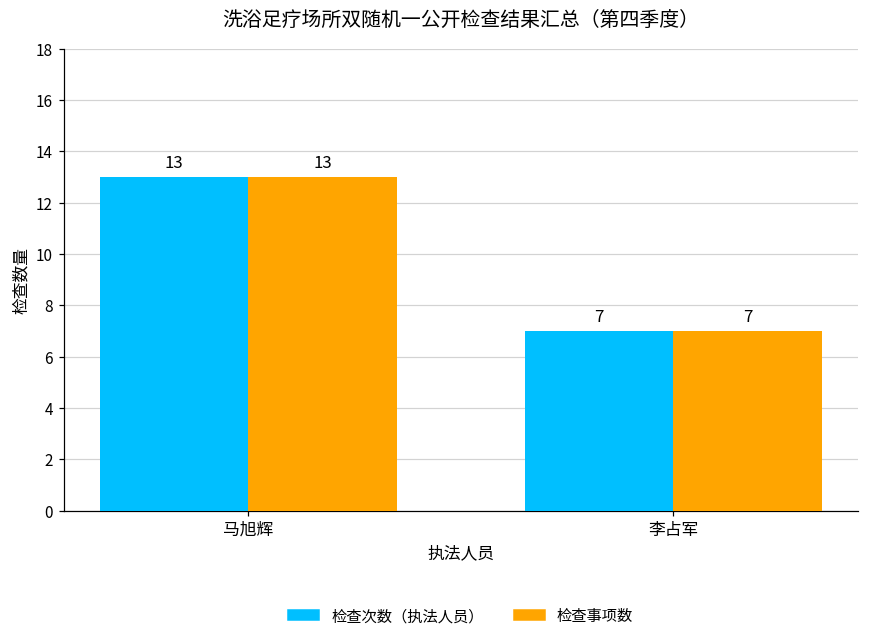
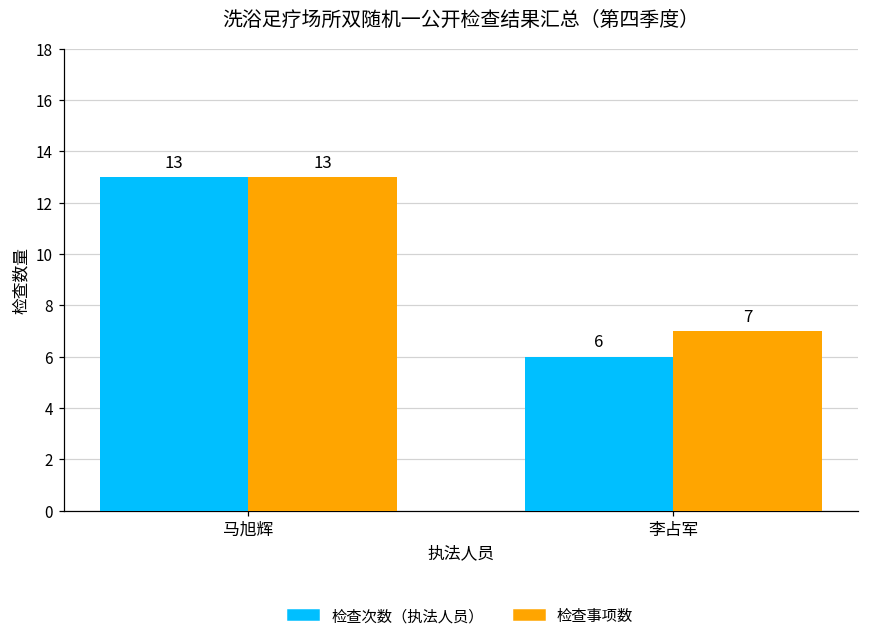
检查次数（执法人员）, 李占军: 7 -> 6
